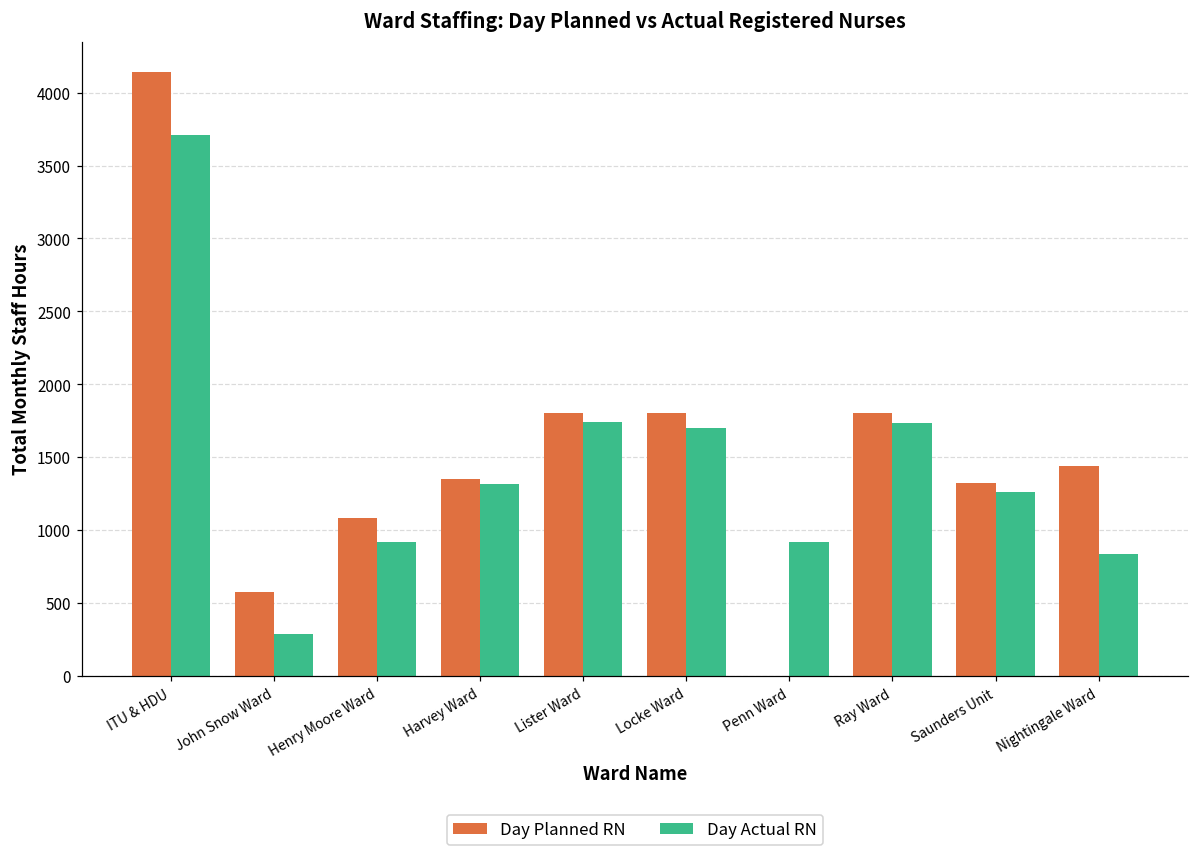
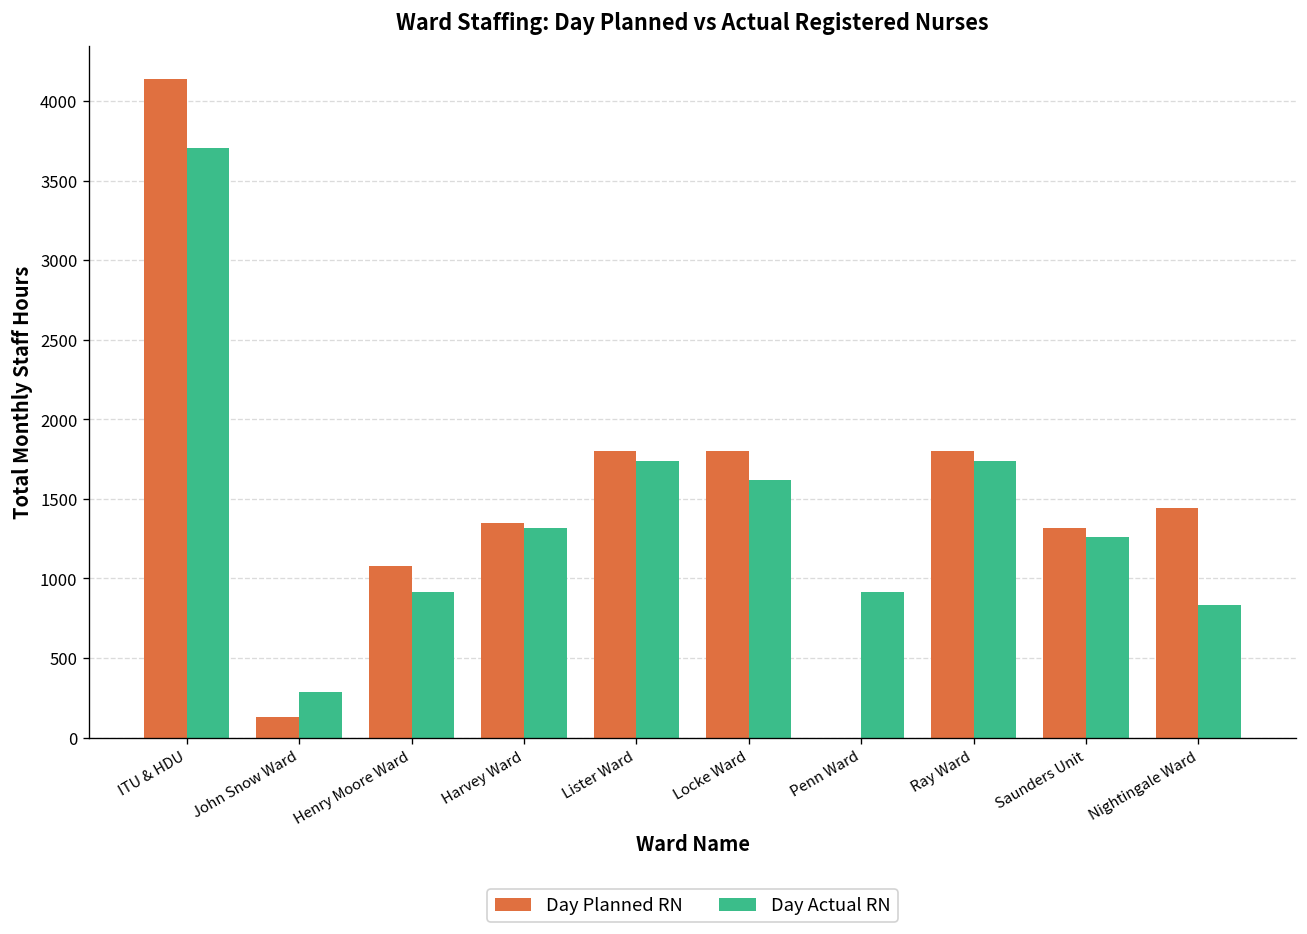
Day Planned RN, John Snow Ward: 580 -> 130
Day Actual RN, Locke Ward: 1700 -> 1620
